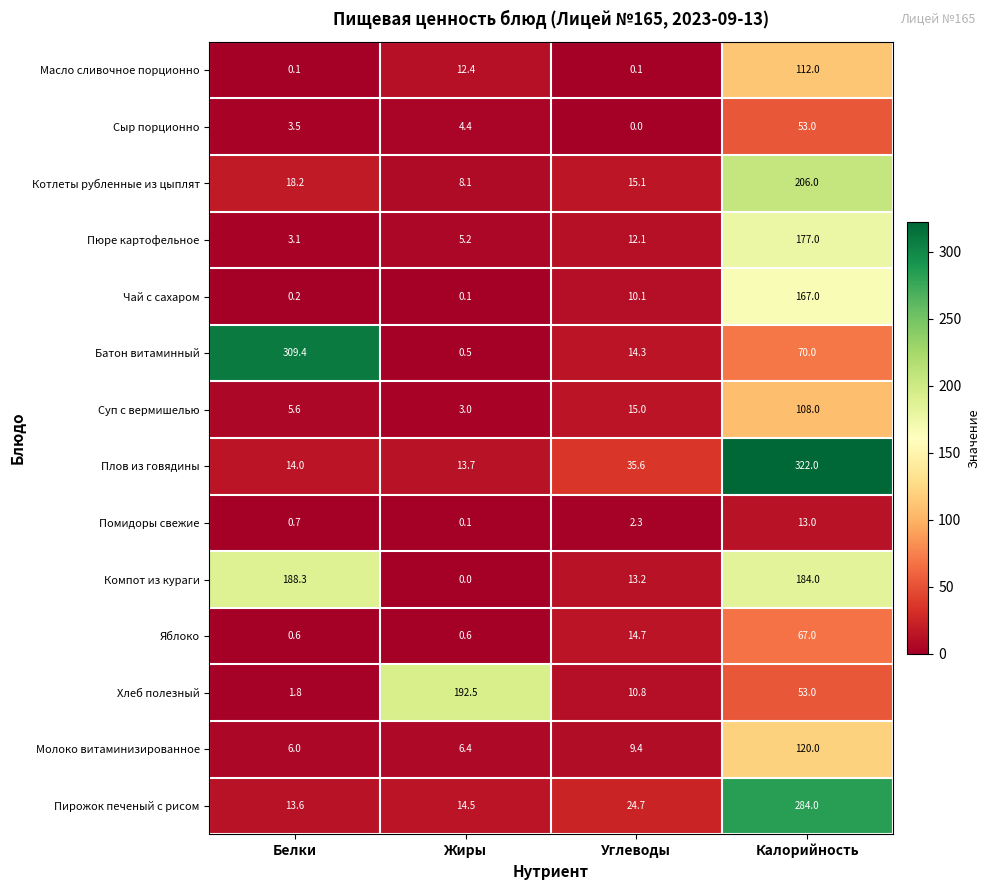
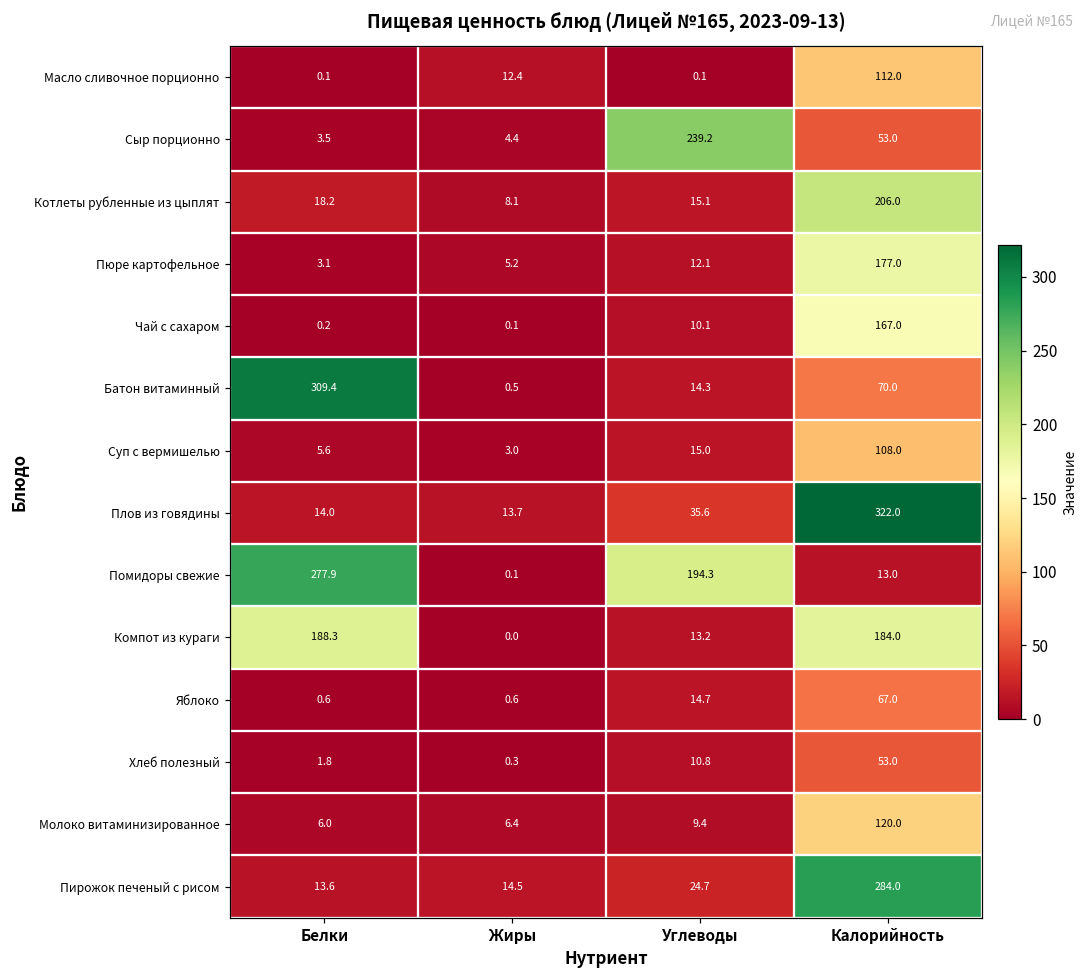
Сыр порционно, Углеводы: 0.0 -> 239.2
Помидоры свежие, Белки: 0.7 -> 277.9
Помидоры свежие, Углеводы: 2.3 -> 194.3
Хлеб полезный, Жиры: 192.5 -> 0.3
